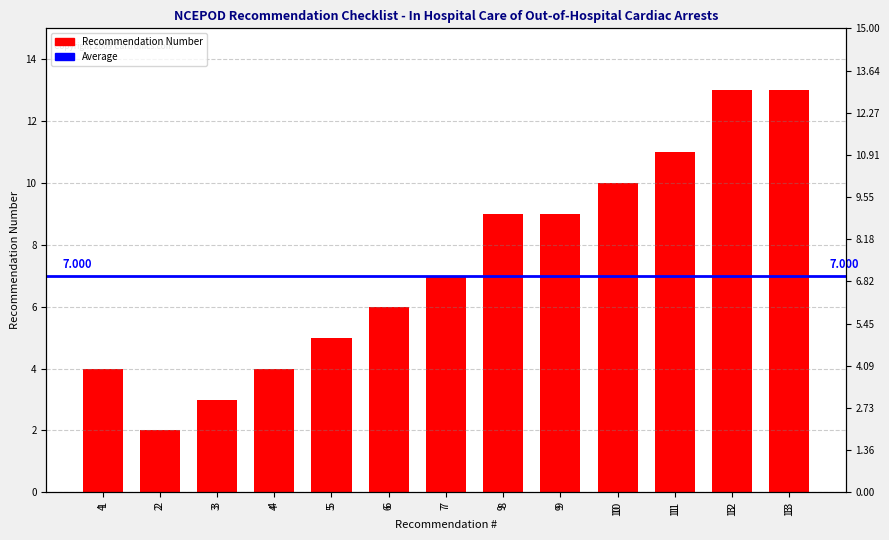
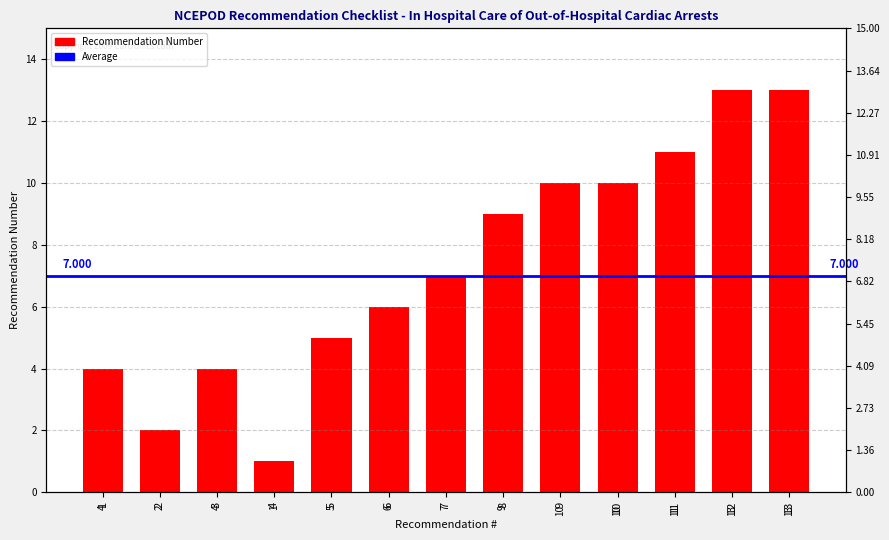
3: 3 -> 4
4: 4 -> 1
9: 9 -> 10
